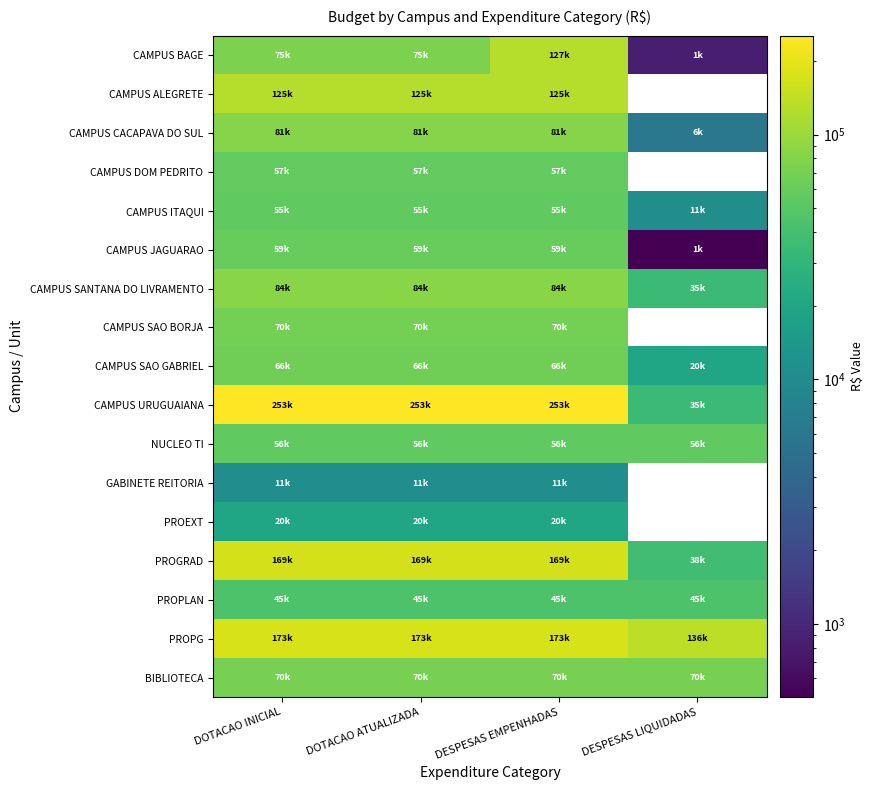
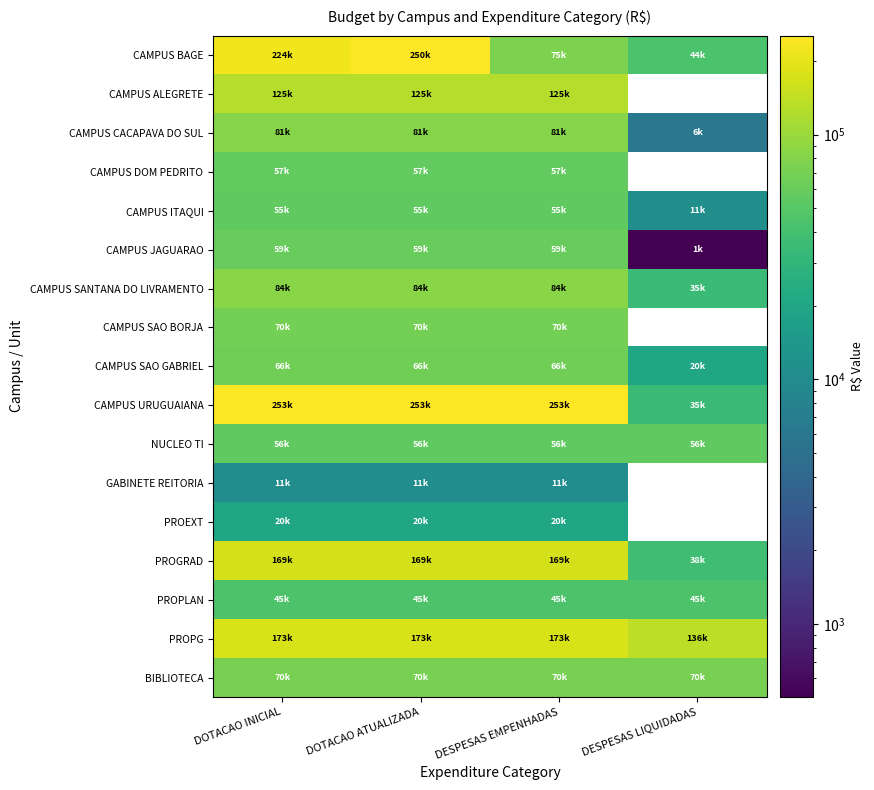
CAMPUS BAGE, DOTACAO INICIAL: 75k -> 224k
CAMPUS BAGE, DOTACAO ATUALIZADA: 75k -> 250k
CAMPUS BAGE, DESPESAS EMPENHADAS: 127k -> 75k
CAMPUS BAGE, DESPESAS LIQUIDADAS: 1k -> 44k
